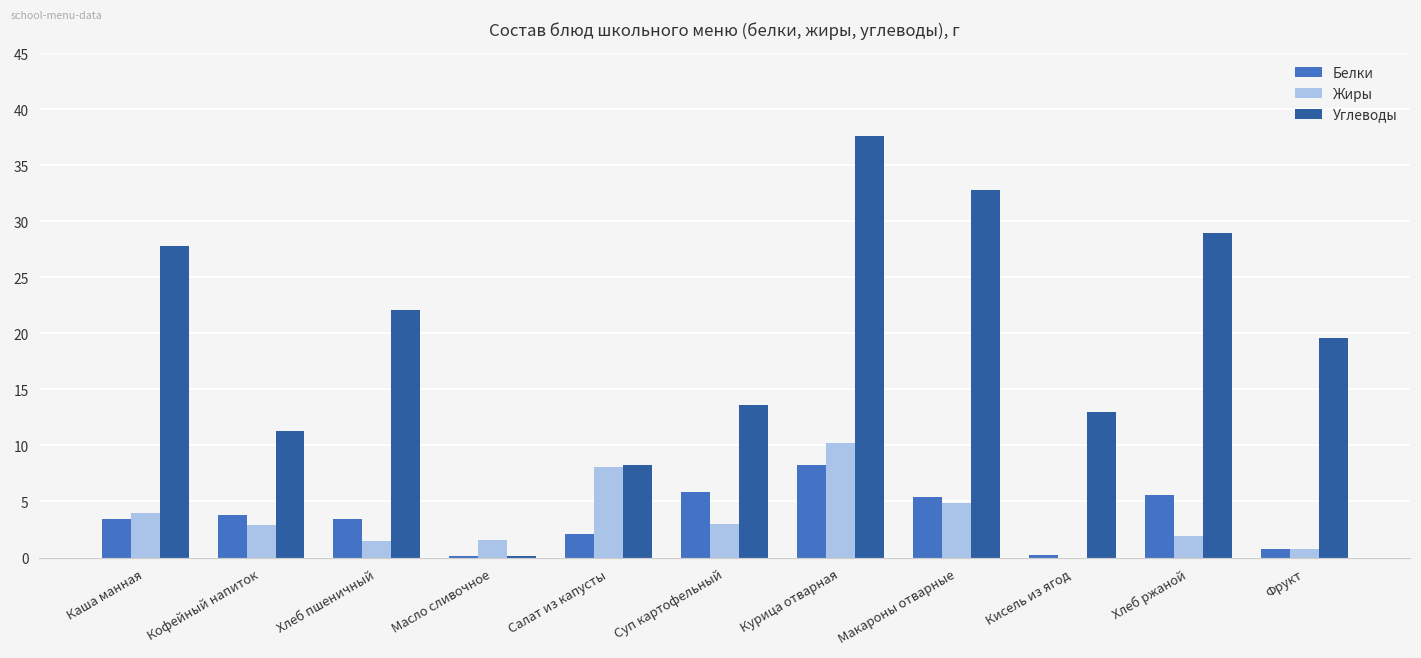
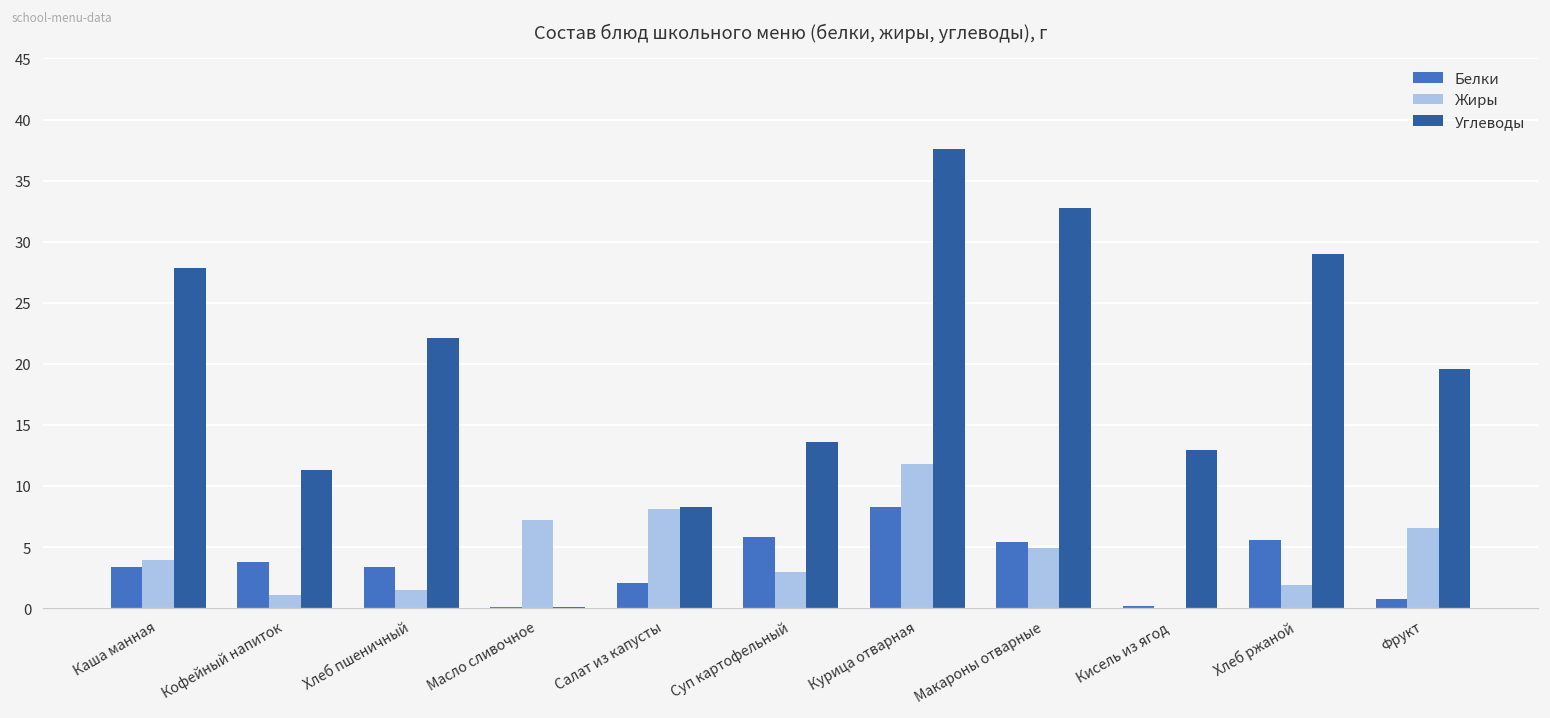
Жиры, Кофейный напиток: 2.9 -> 1.1
Жиры, Масло сливочное: 1.6 -> 7.2
Жиры, Курица отварная: 10.2 -> 11.8
Жиры, Фрукт: 0.8 -> 6.6
